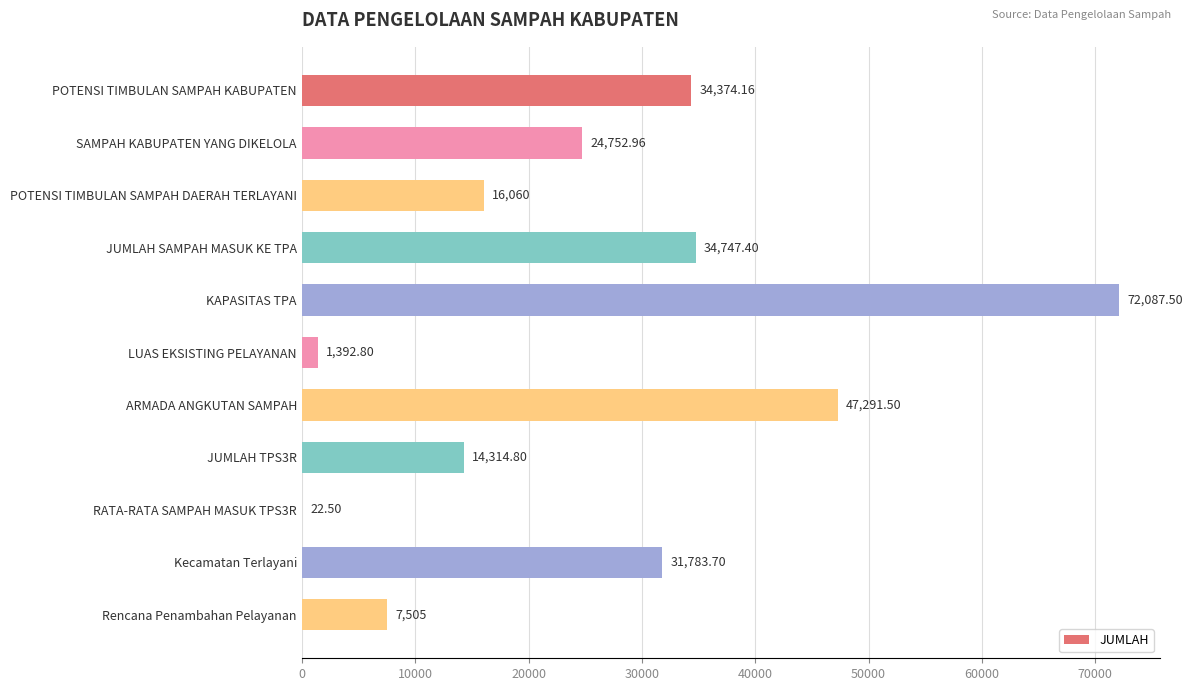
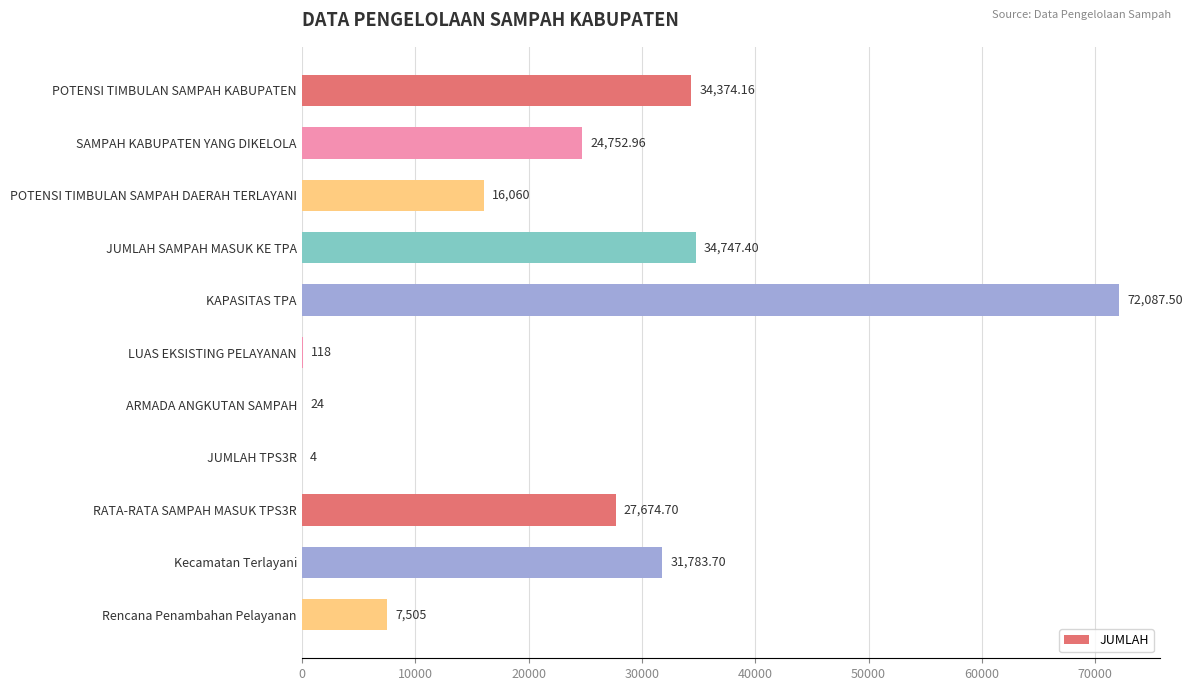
LUAS EKSISTING PELAYANAN: 1,392.80 -> 118
ARMADA ANGKUTAN SAMPAH: 47,291.50 -> 24
JUMLAH TPS3R: 14,314.80 -> 4
RATA-RATA SAMPAH MASUK TPS3R: 22.50 -> 27,674.70
